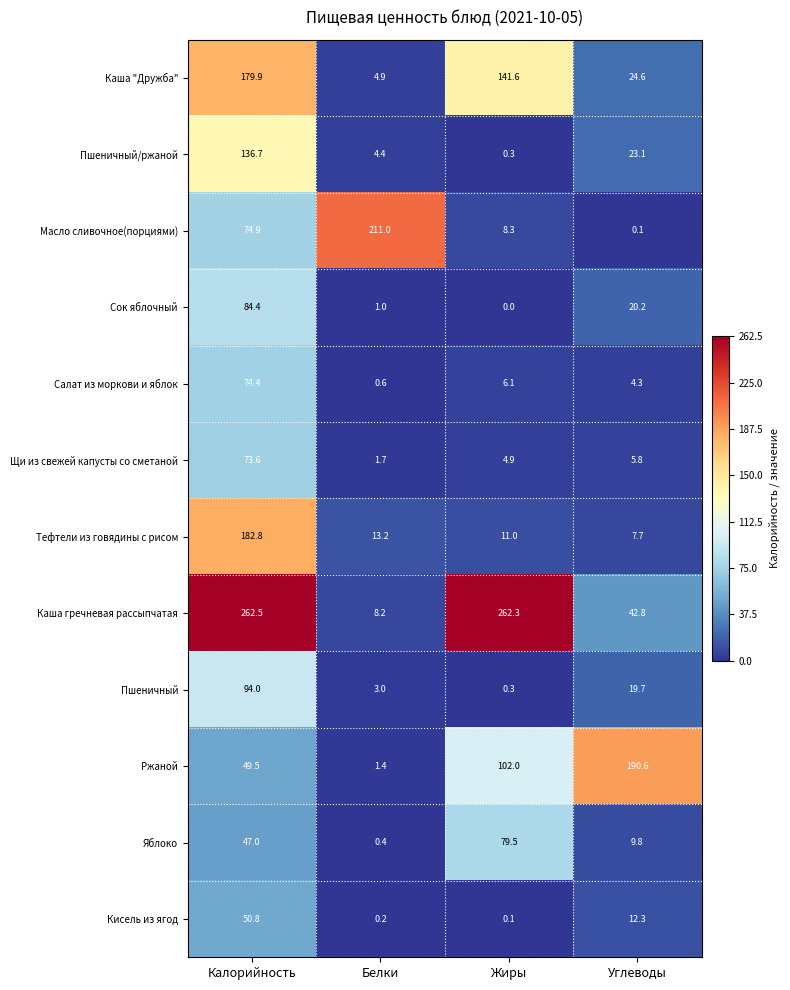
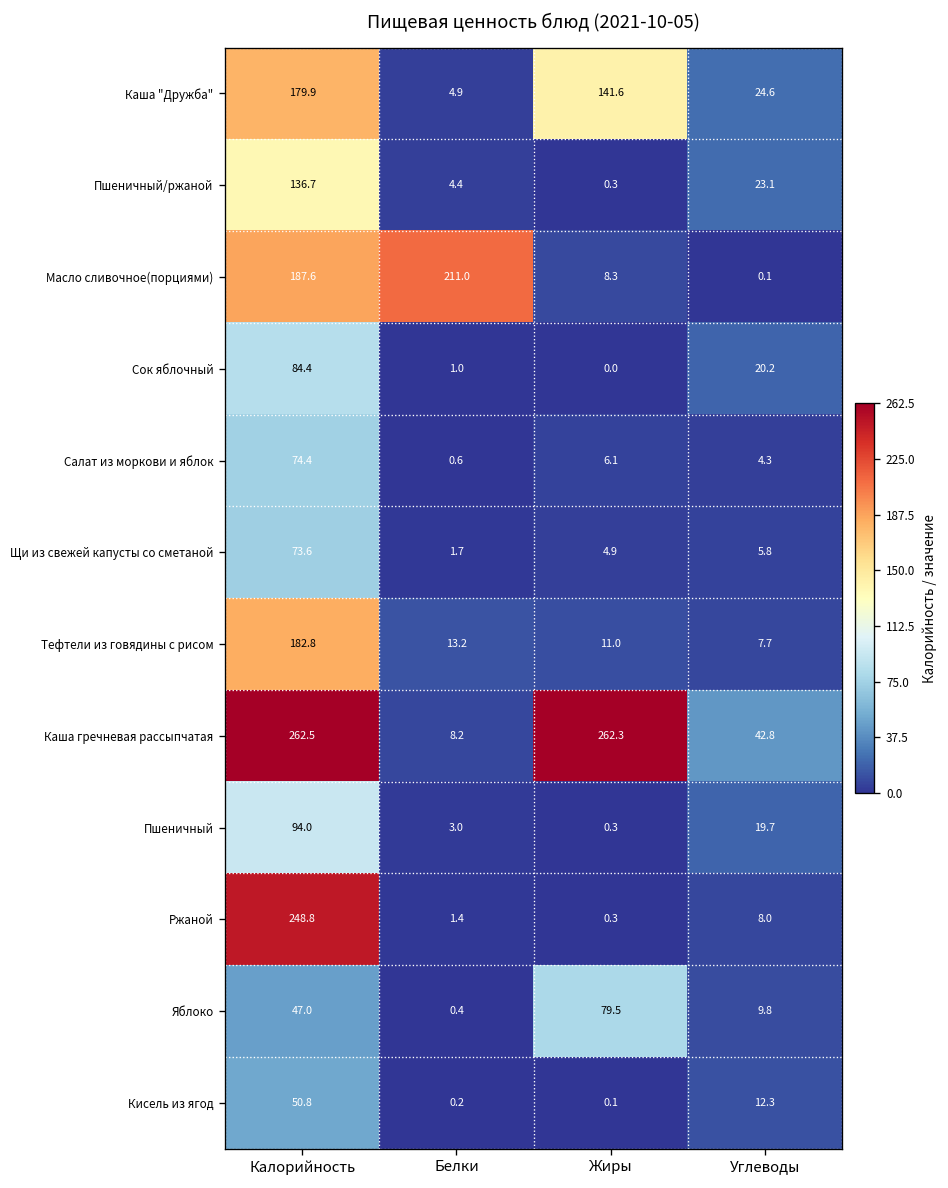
Масло сливочное(порциями), Калорийность: 74.9 -> 187.6
Ржаной, Калорийность: 49.5 -> 248.8
Ржаной, Жиры: 102.0 -> 0.3
Ржаной, Углеводы: 190.6 -> 8.0
